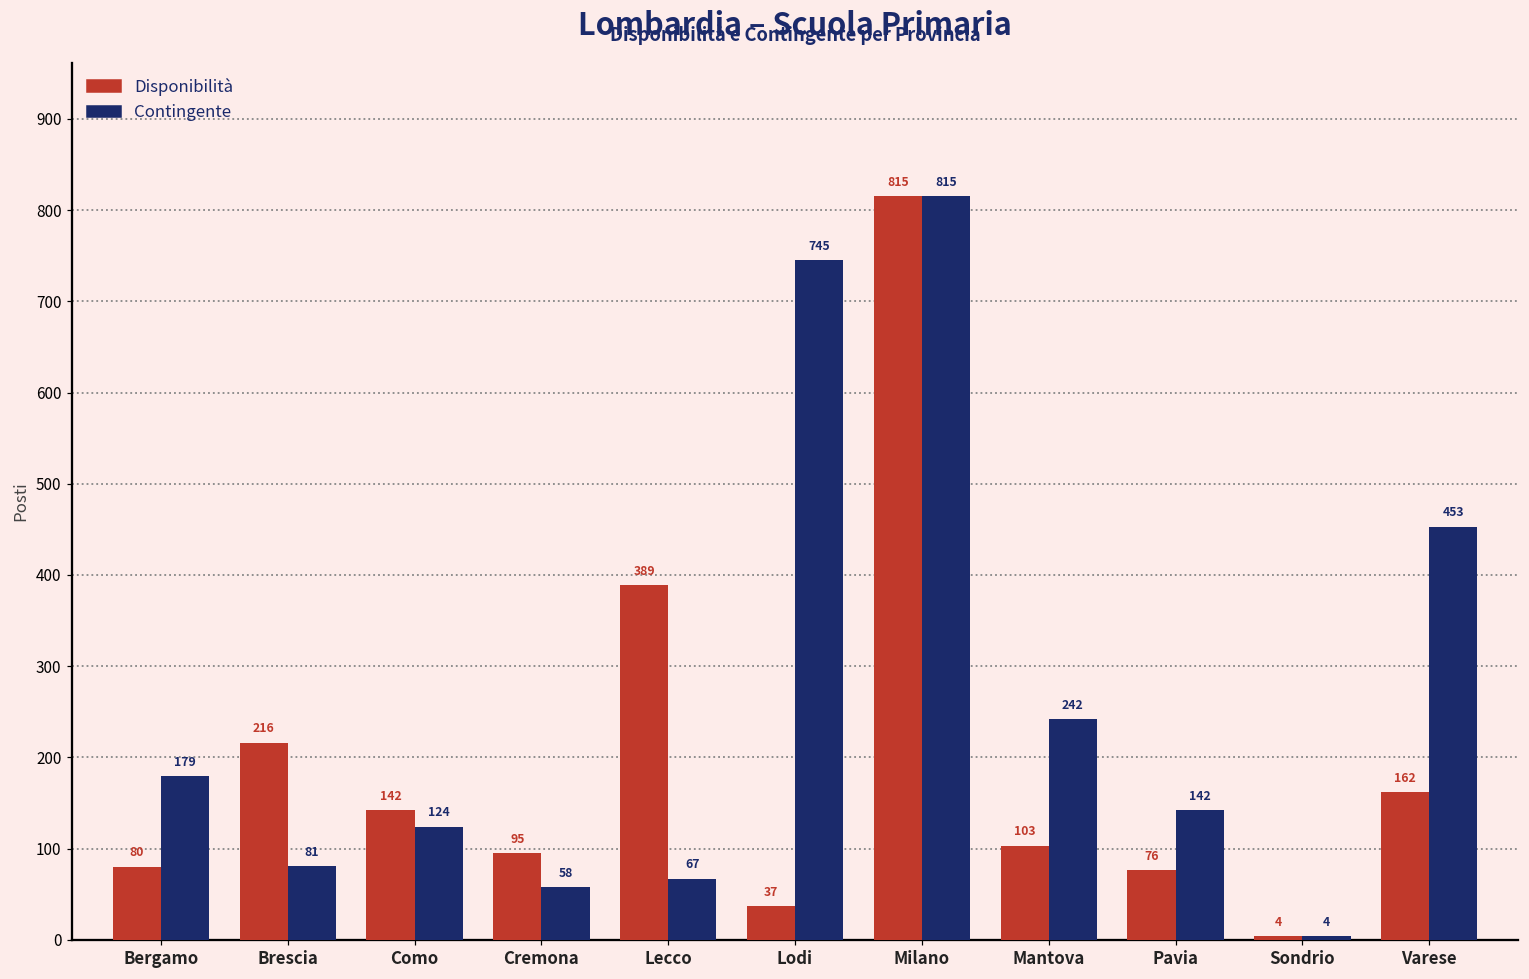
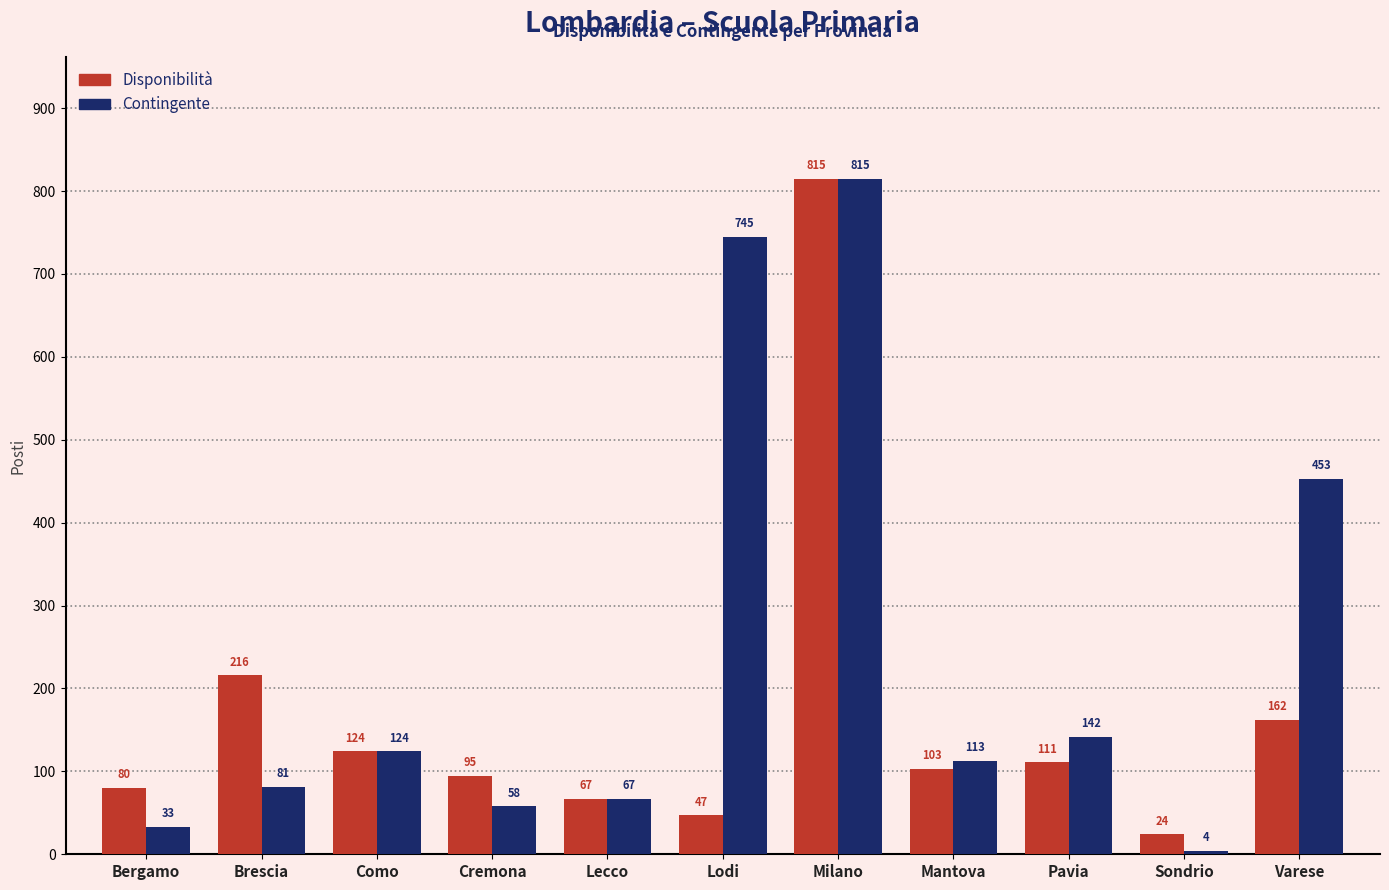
Contingente, Bergamo: 179 -> 33
Disponibilità, Como: 142 -> 124
Disponibilità, Lecco: 389 -> 67
Disponibilità, Lodi: 37 -> 47
Contingente, Mantova: 242 -> 113
Disponibilità, Pavia: 76 -> 111
Disponibilità, Sondrio: 4 -> 24
